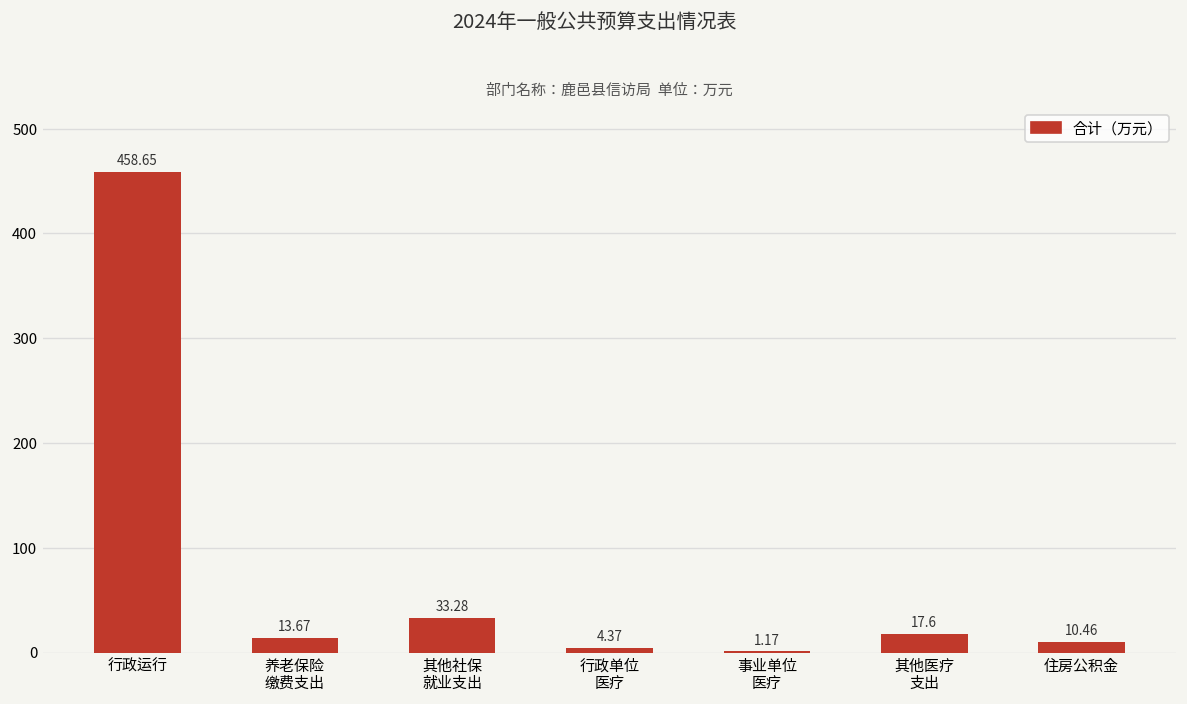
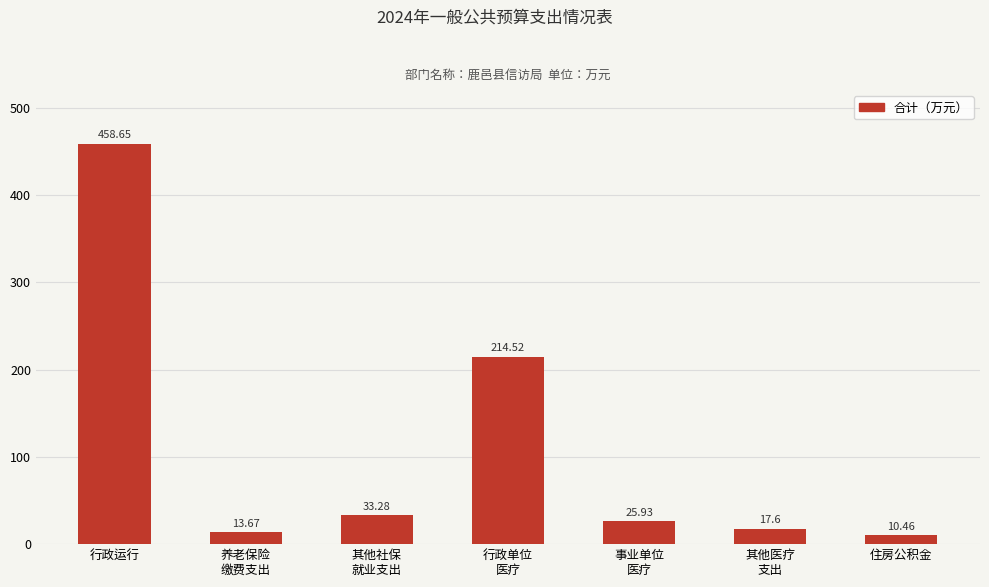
行政单位 医疗: 4.37 -> 214.52
事业单位 医疗: 1.17 -> 25.93
